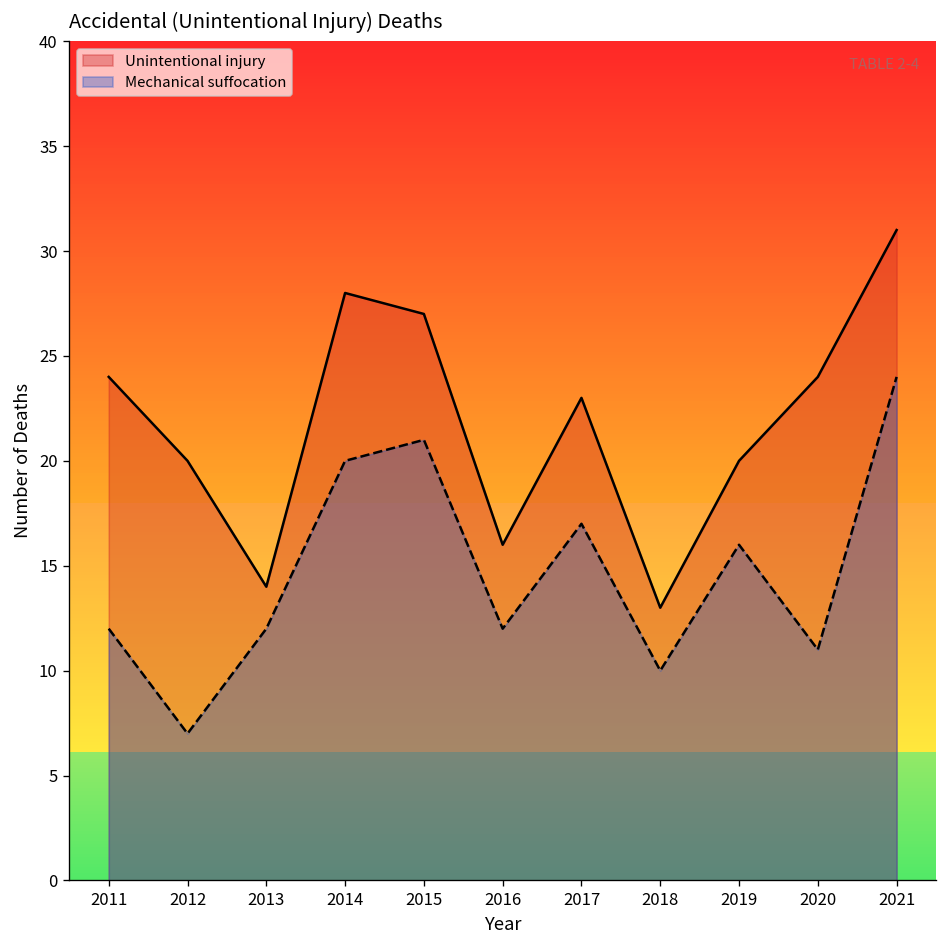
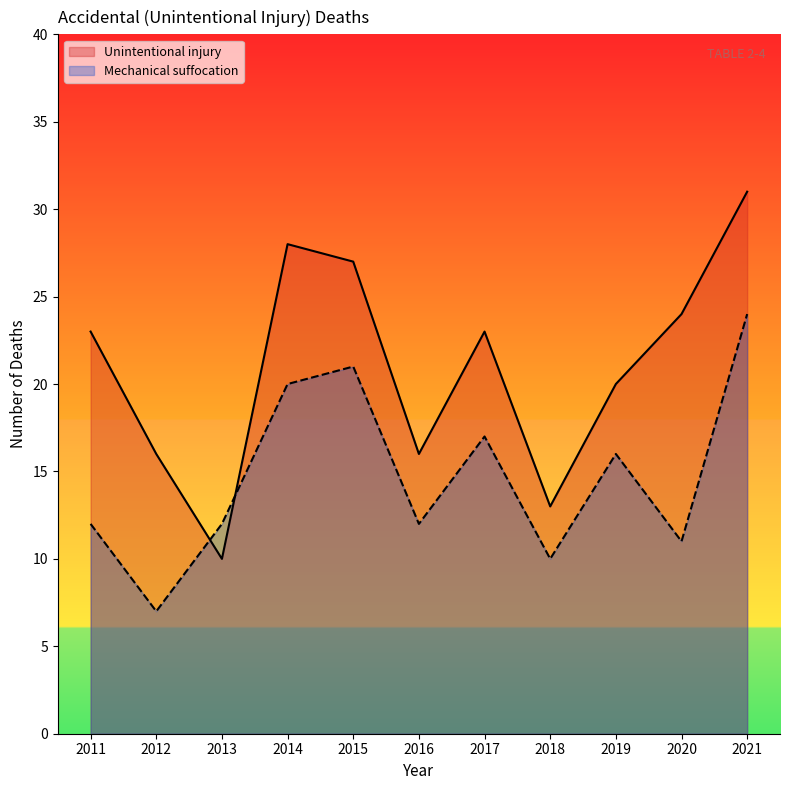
Unintentional injury, 2011: 24 -> 23
Unintentional injury, 2012: 20 -> 16
Unintentional injury, 2013: 14 -> 10
